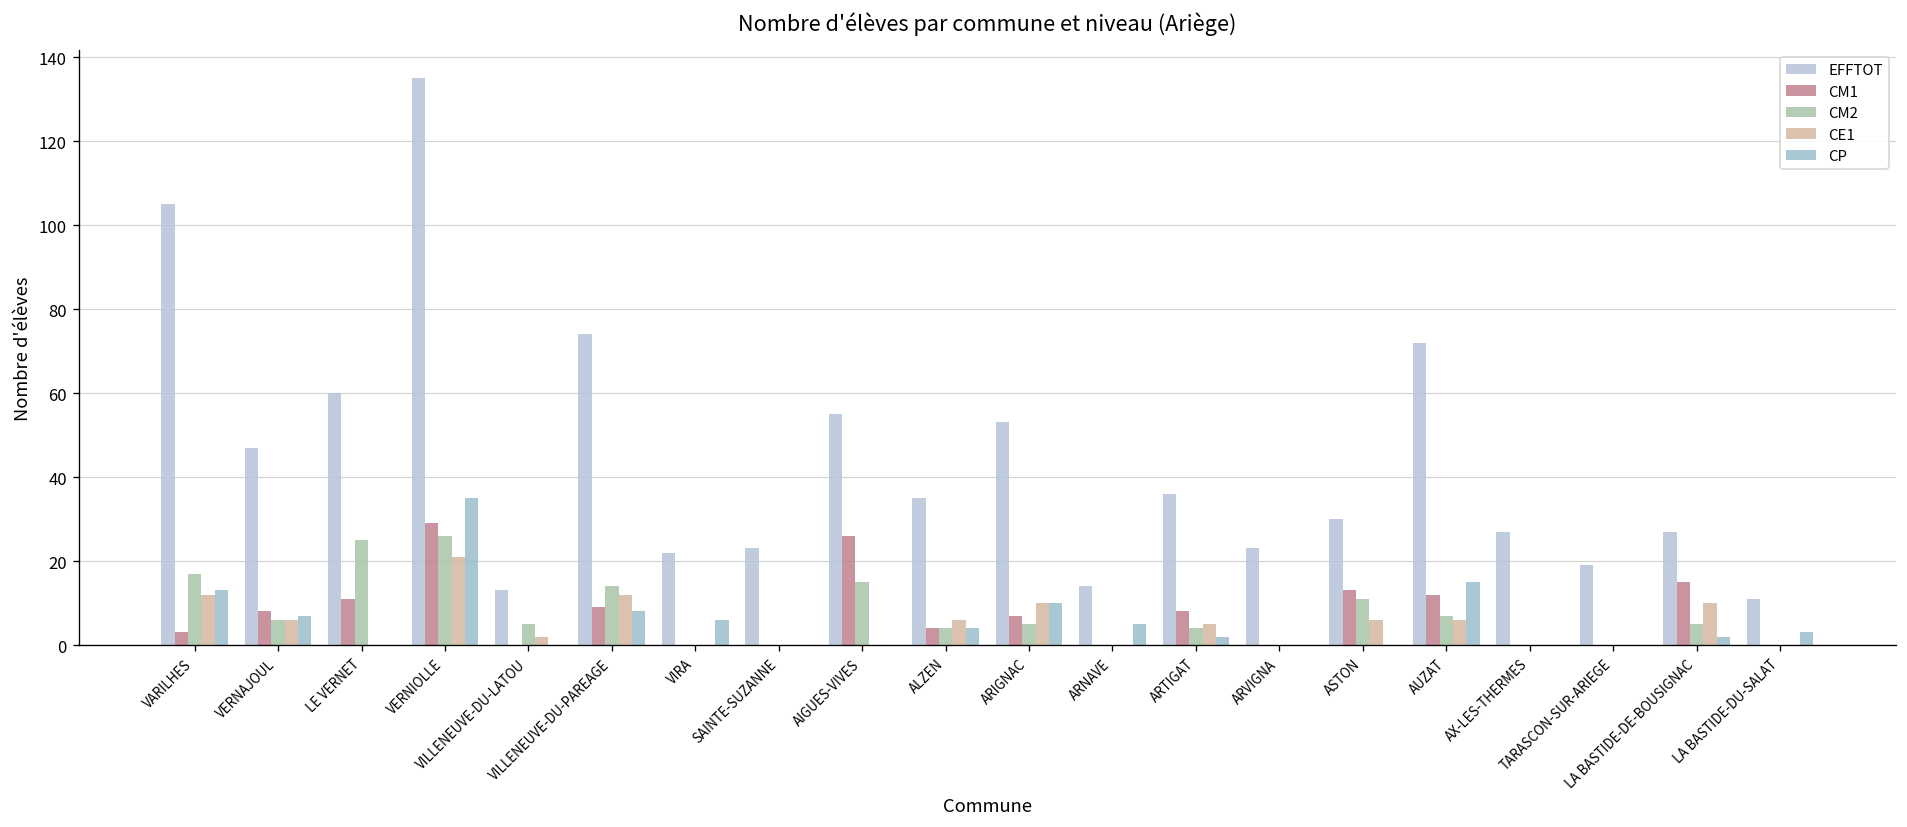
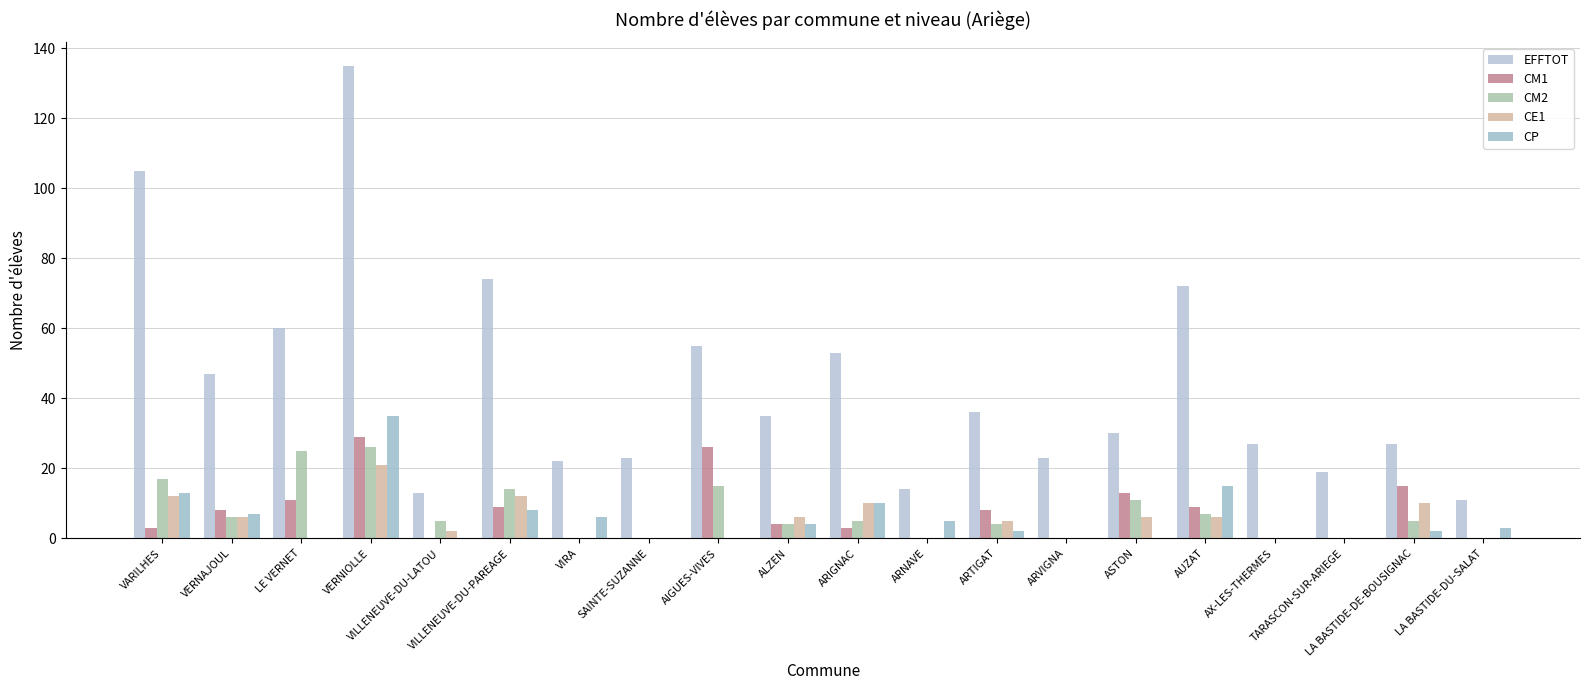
CM1, ARIGNAC: 7 -> 3
CM1, AUZAT: 12 -> 9
